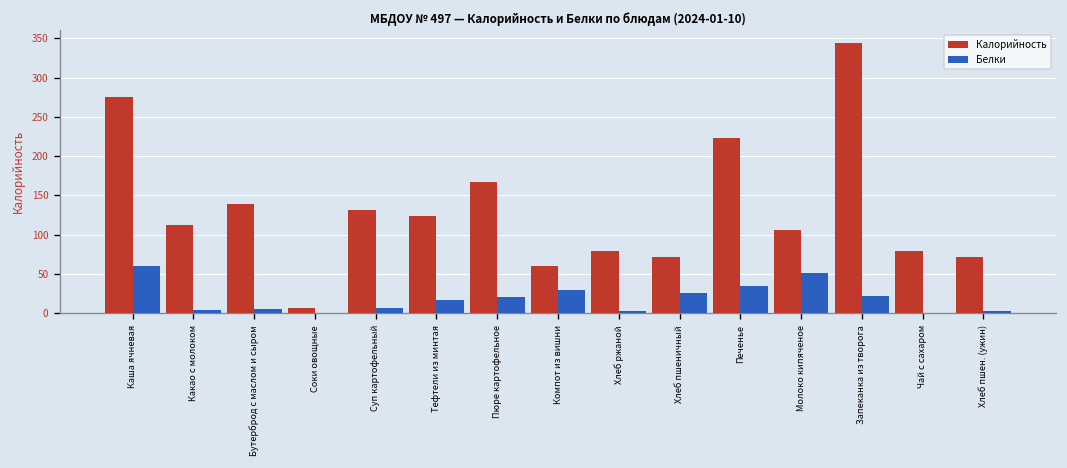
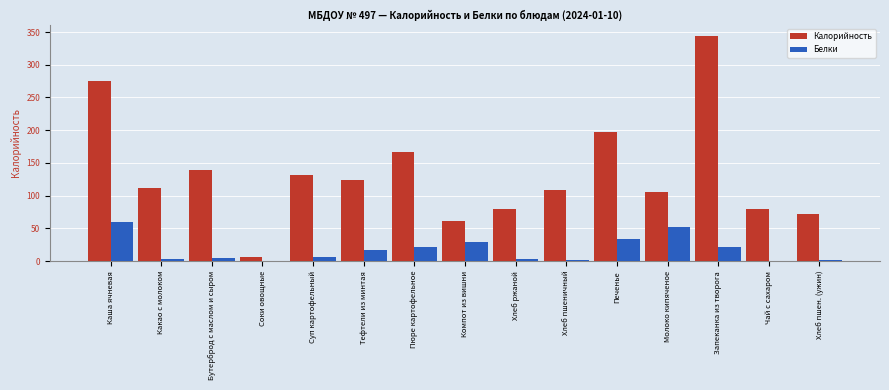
Калорийность, Хлеб пшеничный: 70 -> 110
Белки, Хлеб пшеничный: 30 -> 0
Калорийность, Печенье: 220 -> 200
